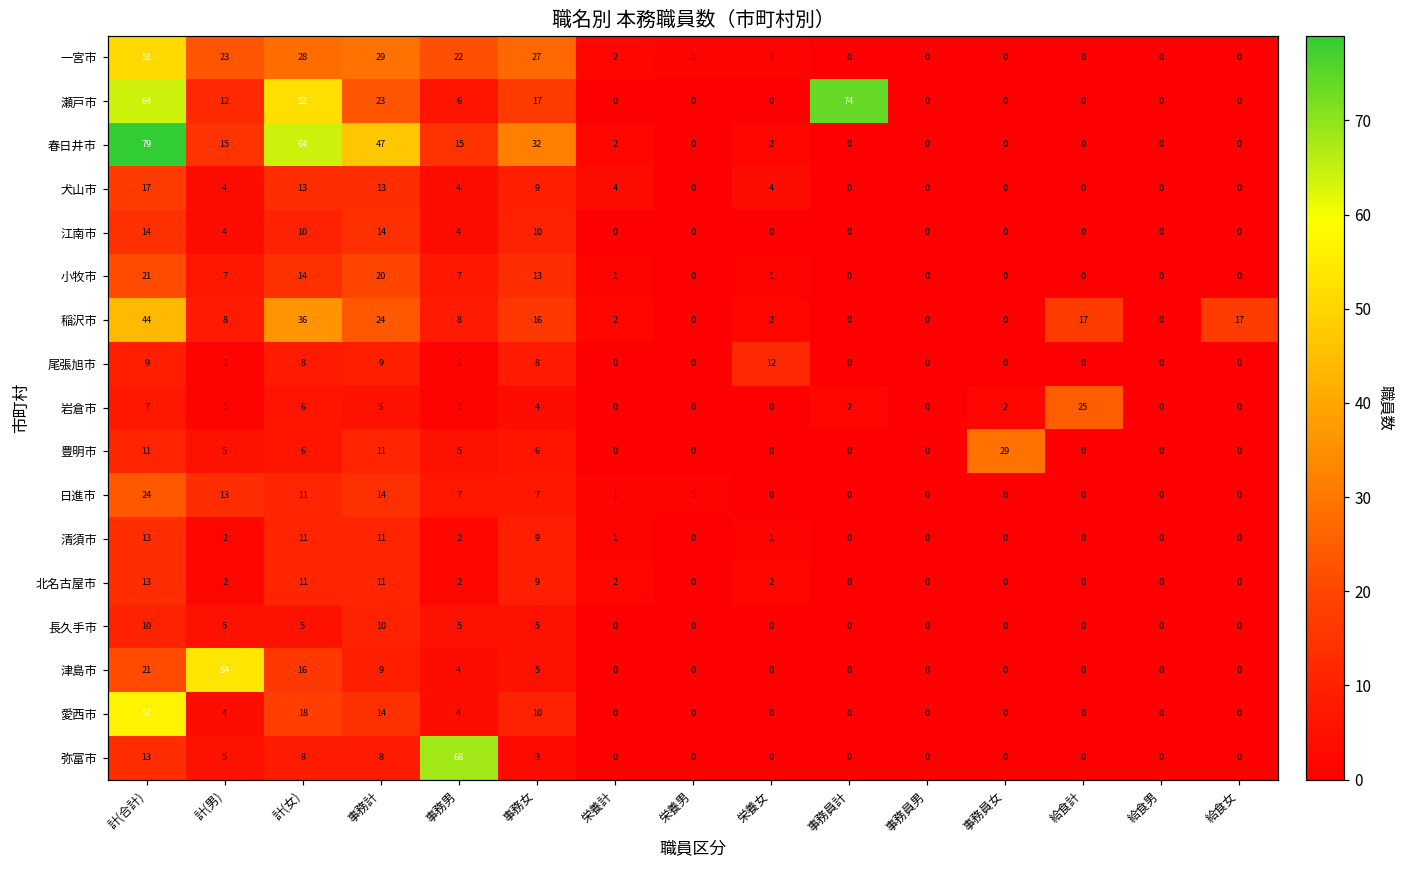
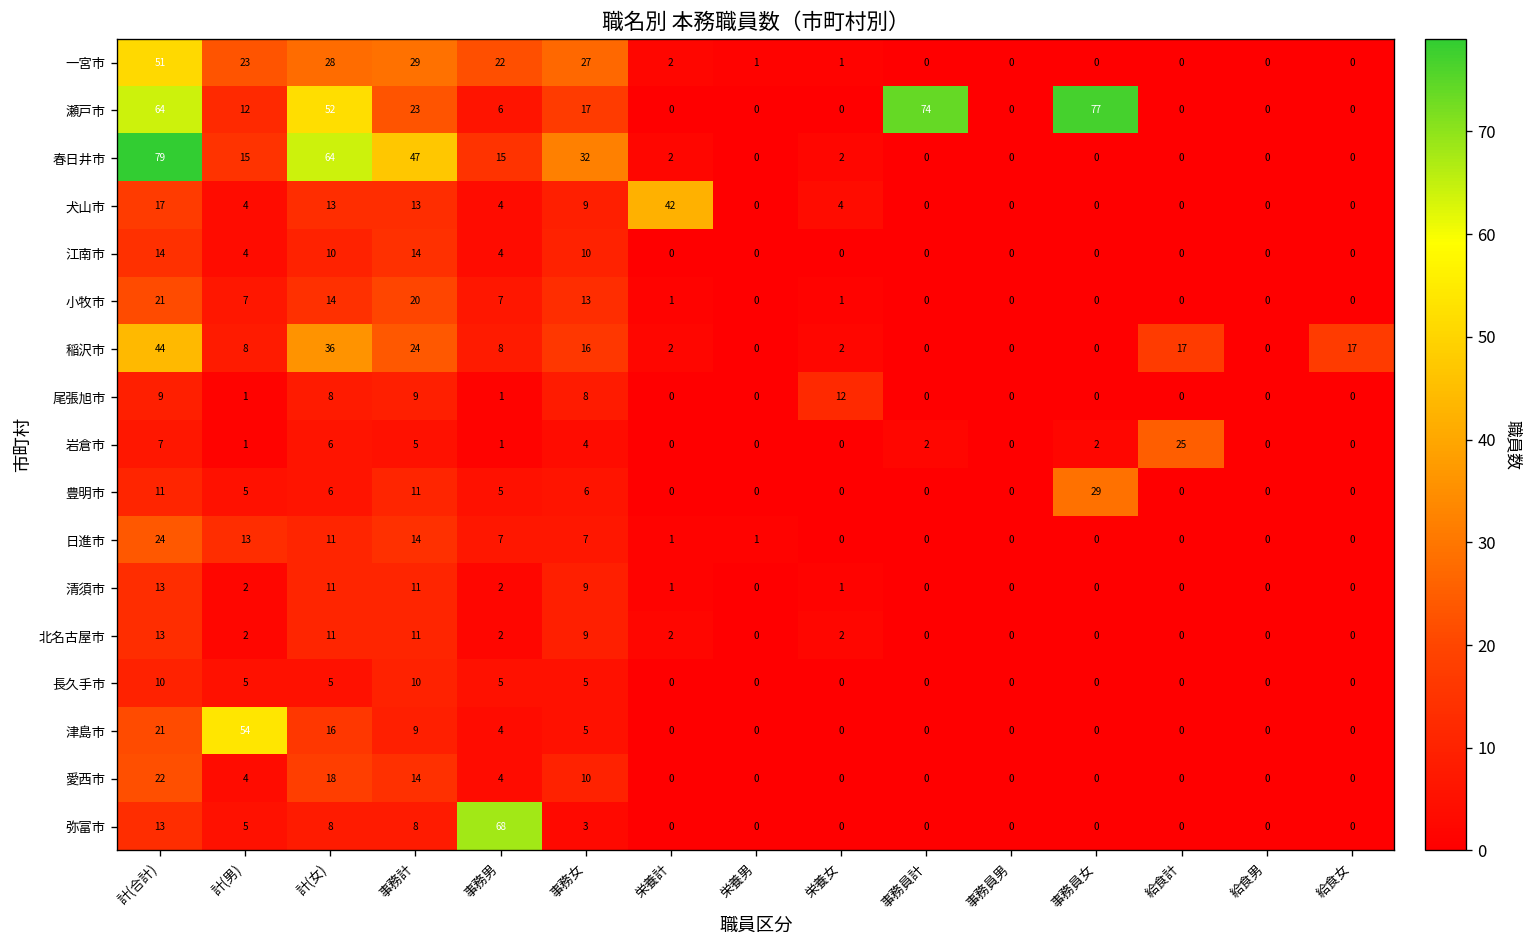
瀬戸市, 事務員女: 0 -> 77
犬山市, 栄養計: 4 -> 42
愛西市, 計(合計): 57 -> 22
